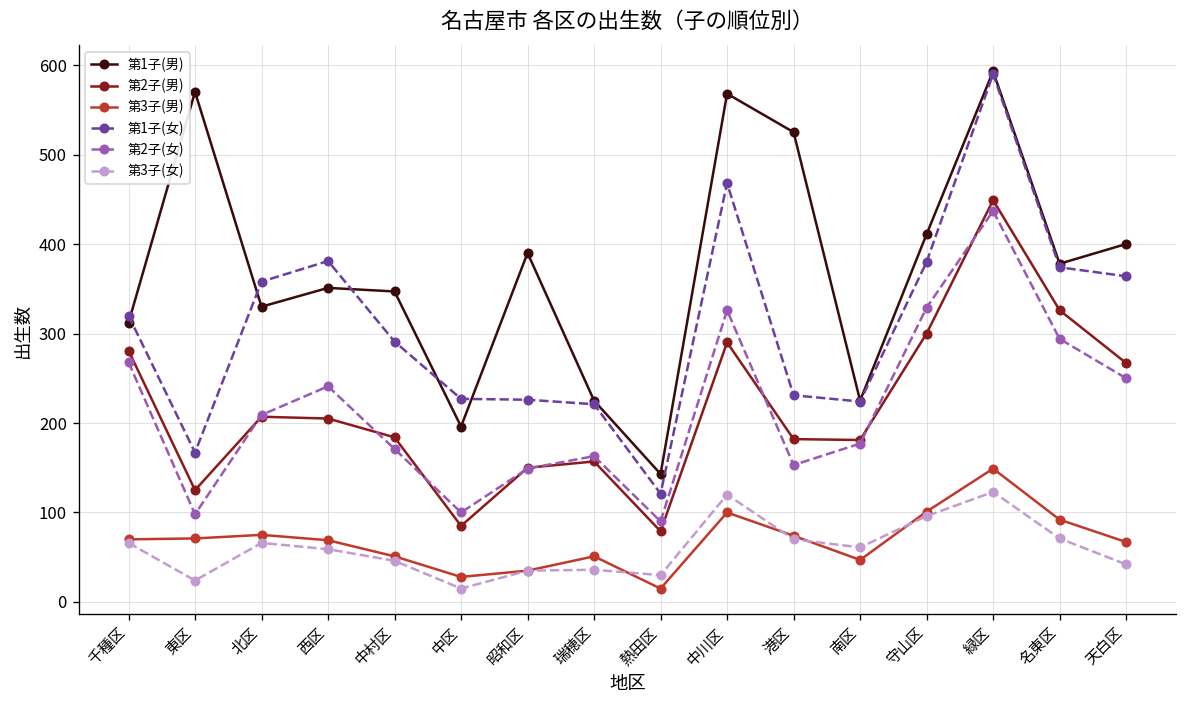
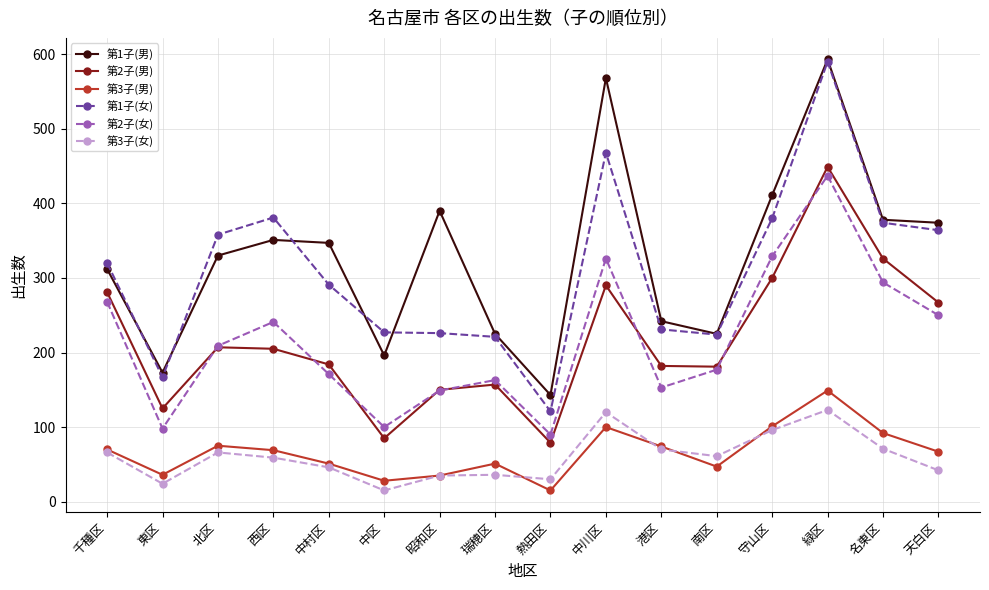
第1子(男), 東区: 570 -> 170
第3子(男), 東区: 70 -> 40
第1子(男), 港区: 530 -> 240
第1子(男), 天白区: 400 -> 370
